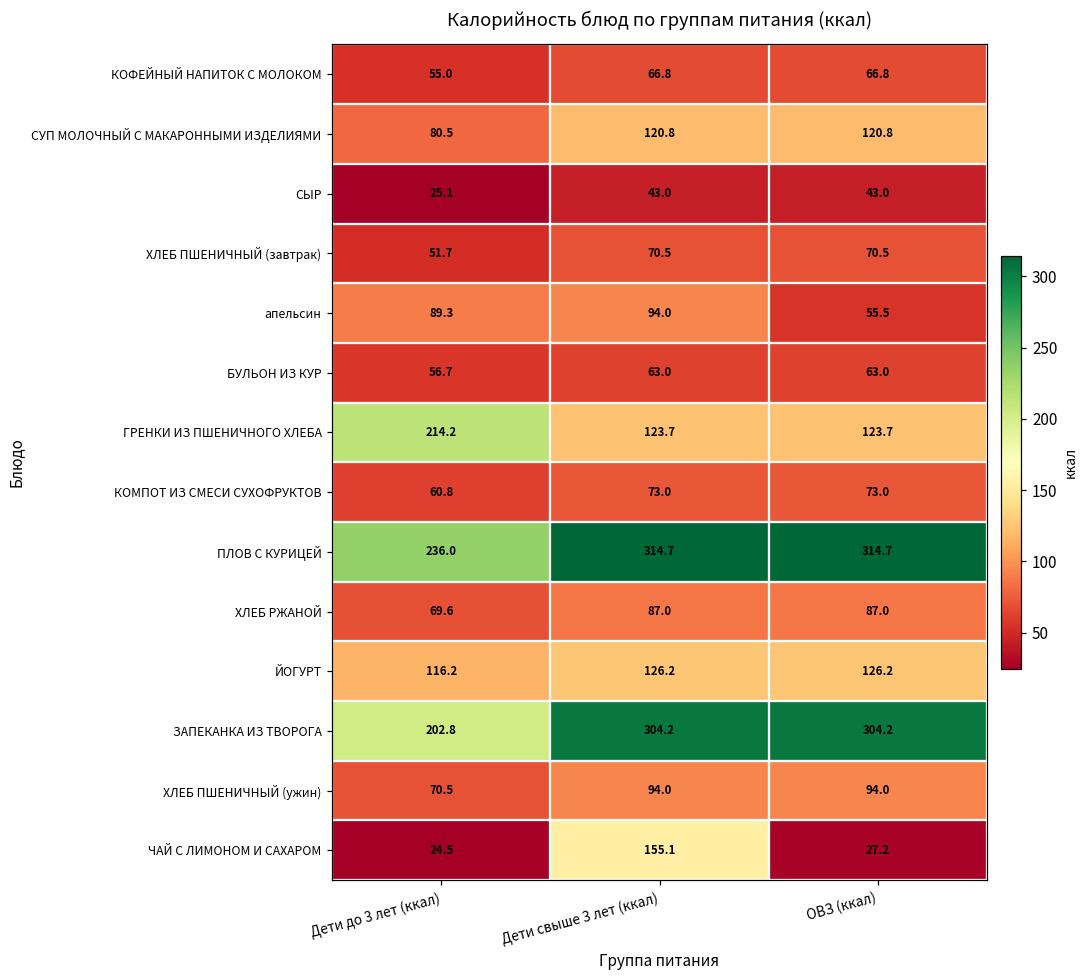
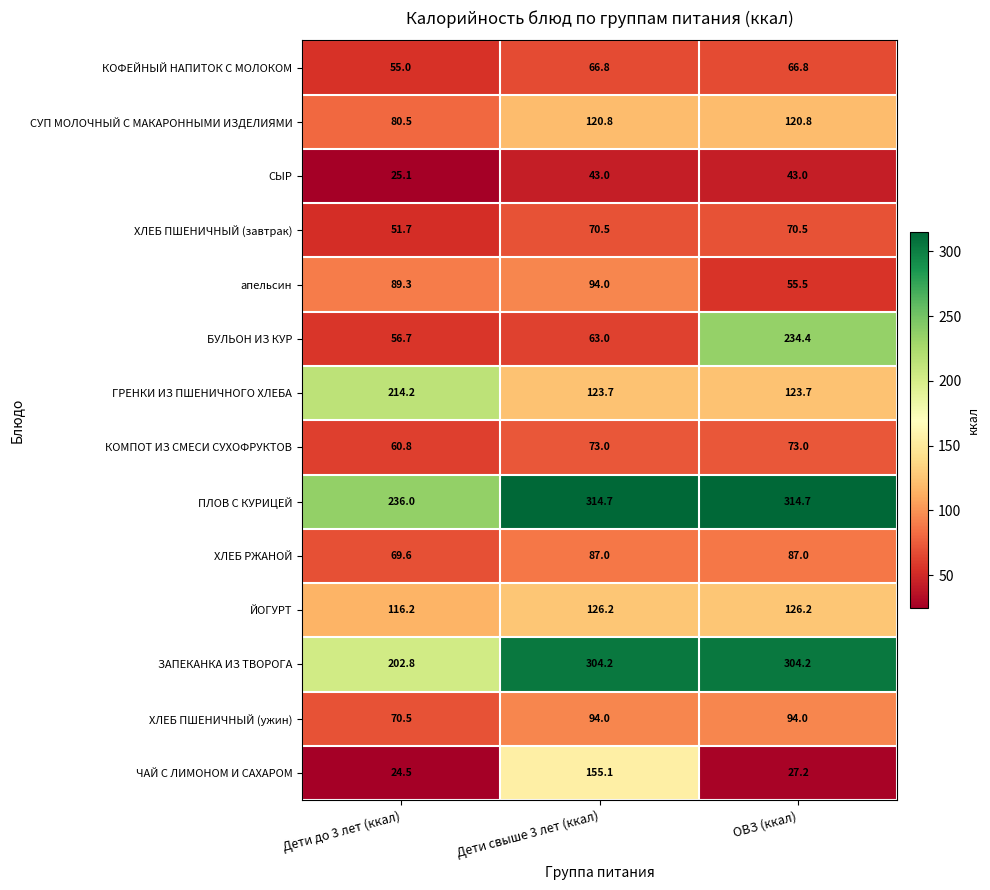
БУЛЬОН ИЗ КУР, ОВЗ (ккал): 63.0 -> 234.4
